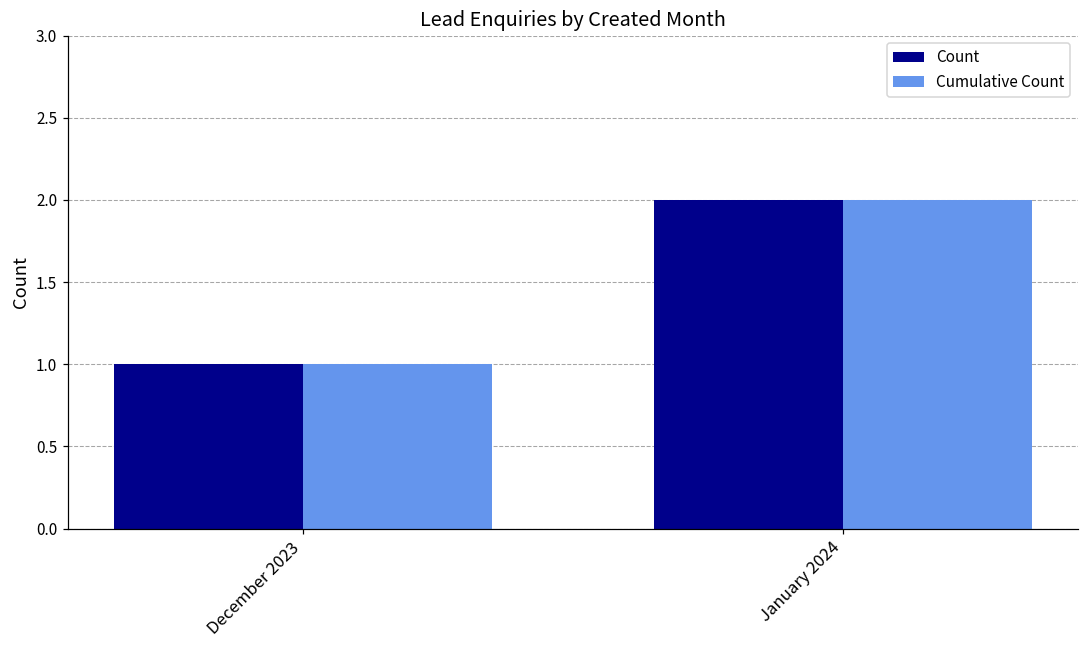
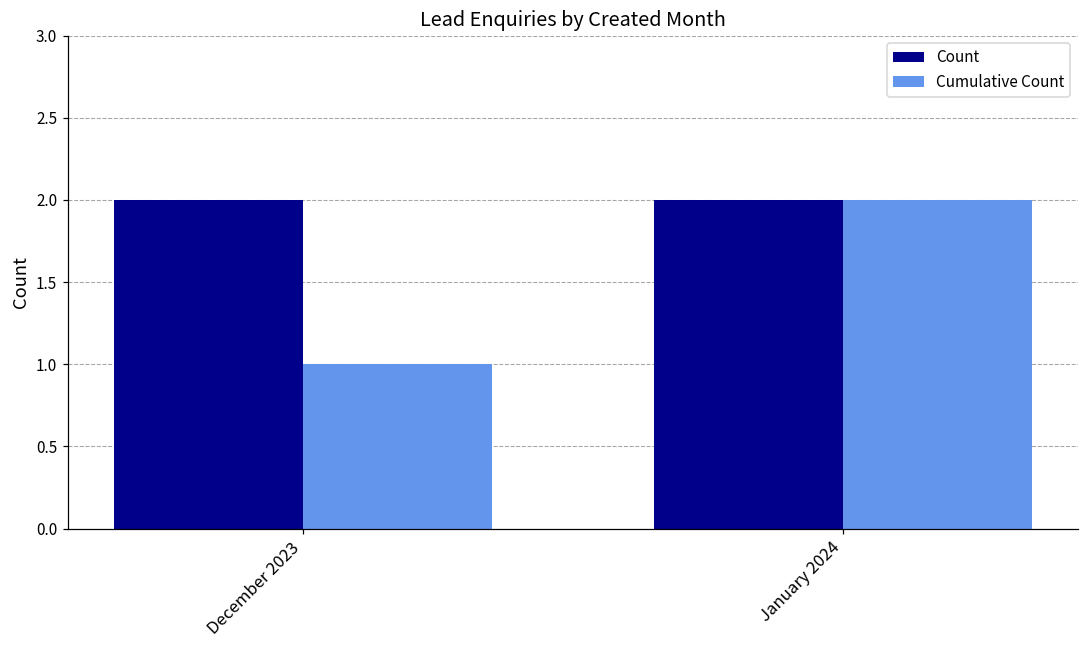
Count, December 2023: 1 -> 2
